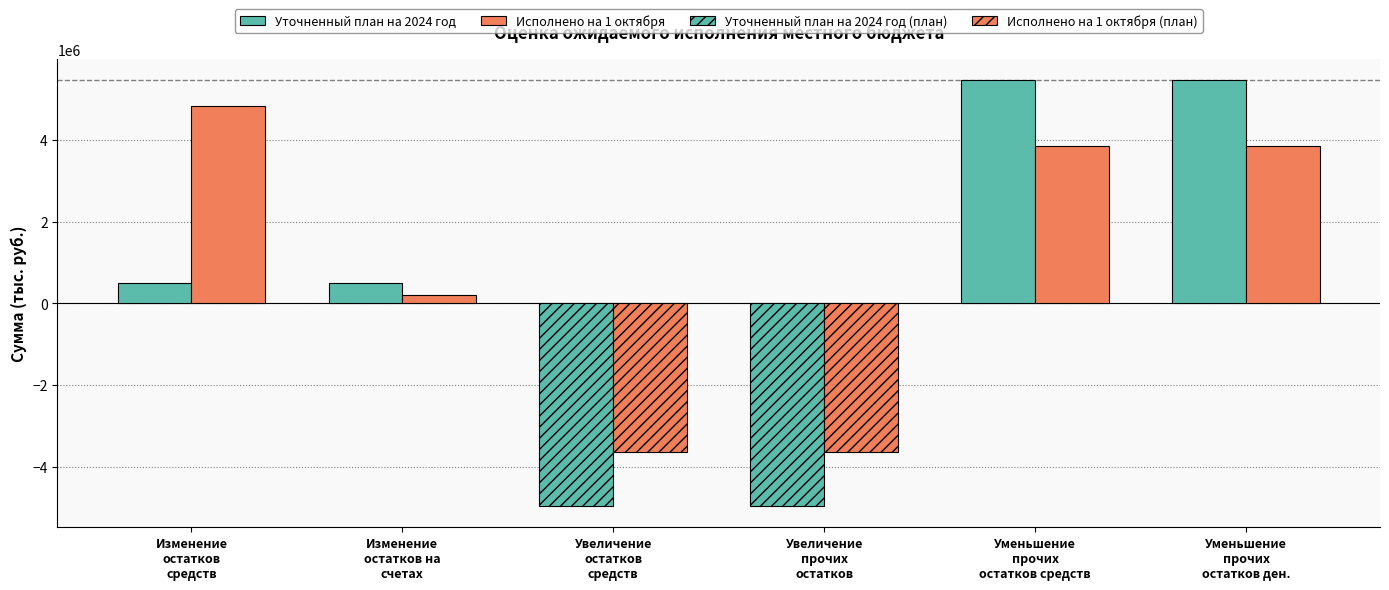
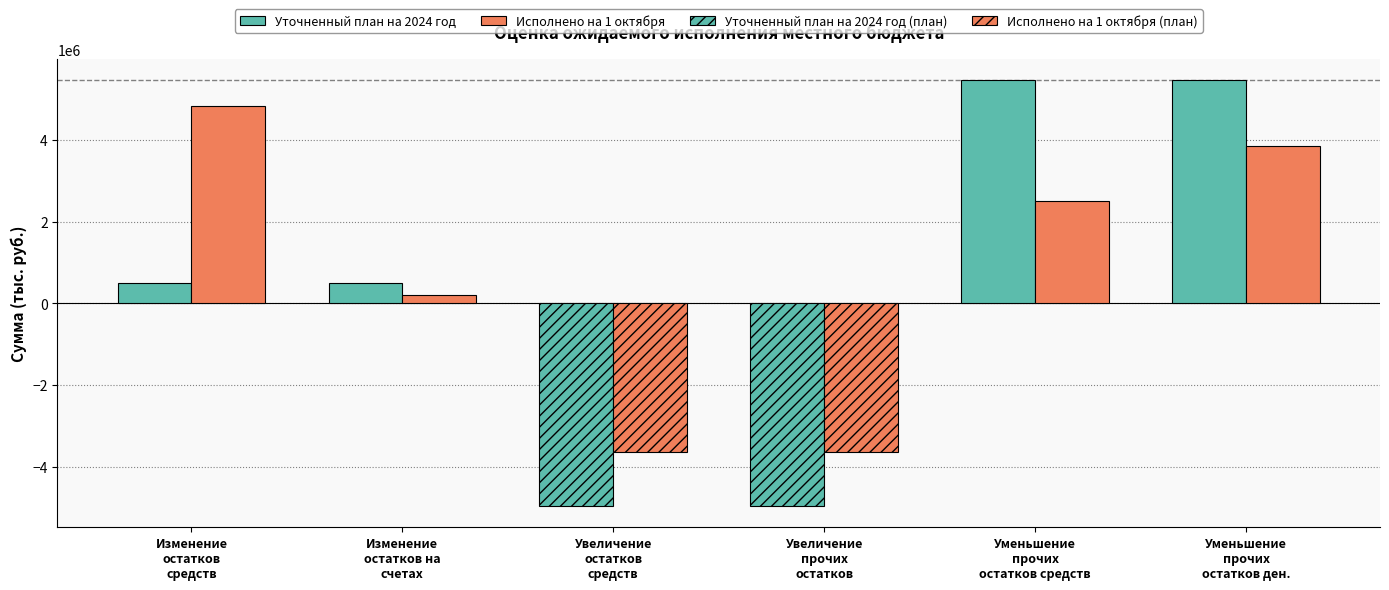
Исполнено на 1 октября, Уменьшение прочих остатков средств: 3800000 -> 2500000
